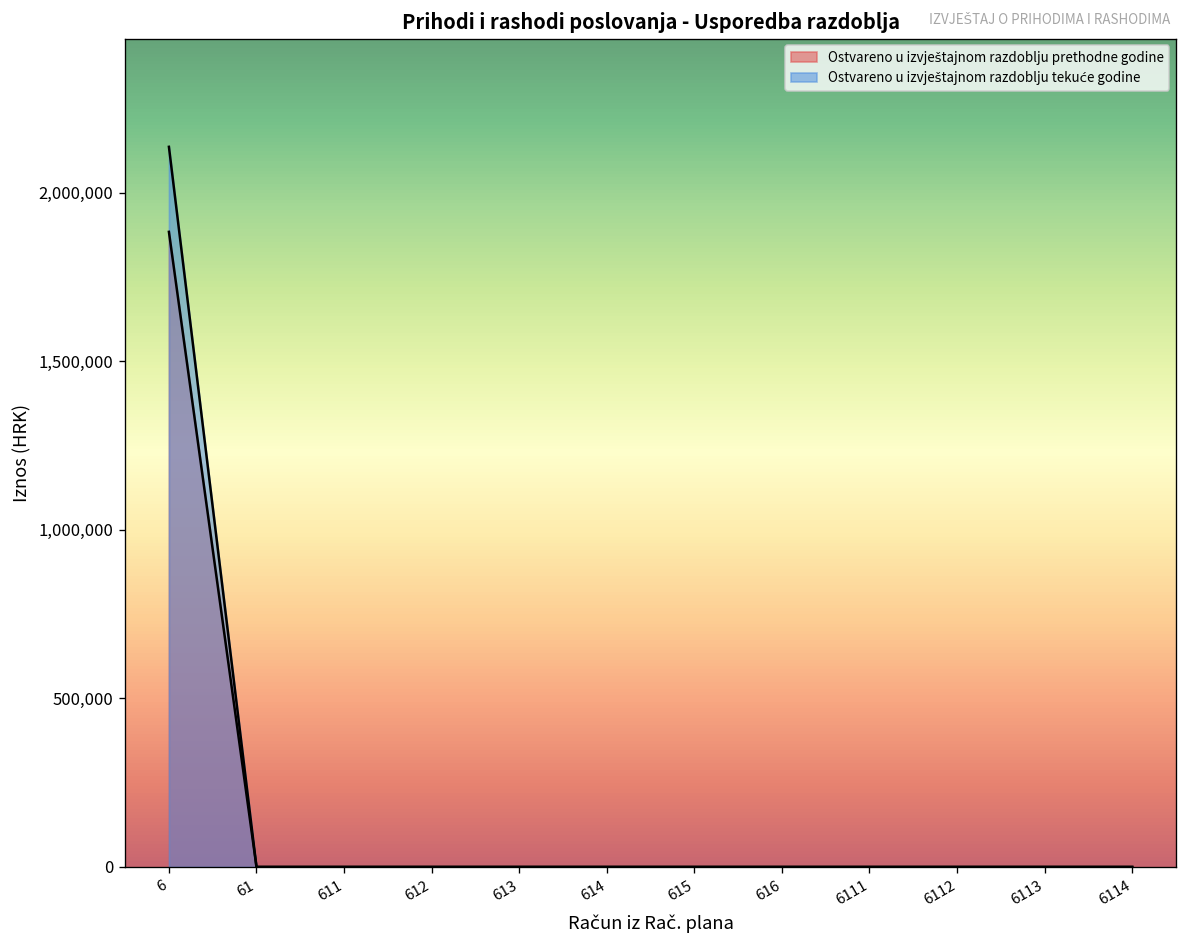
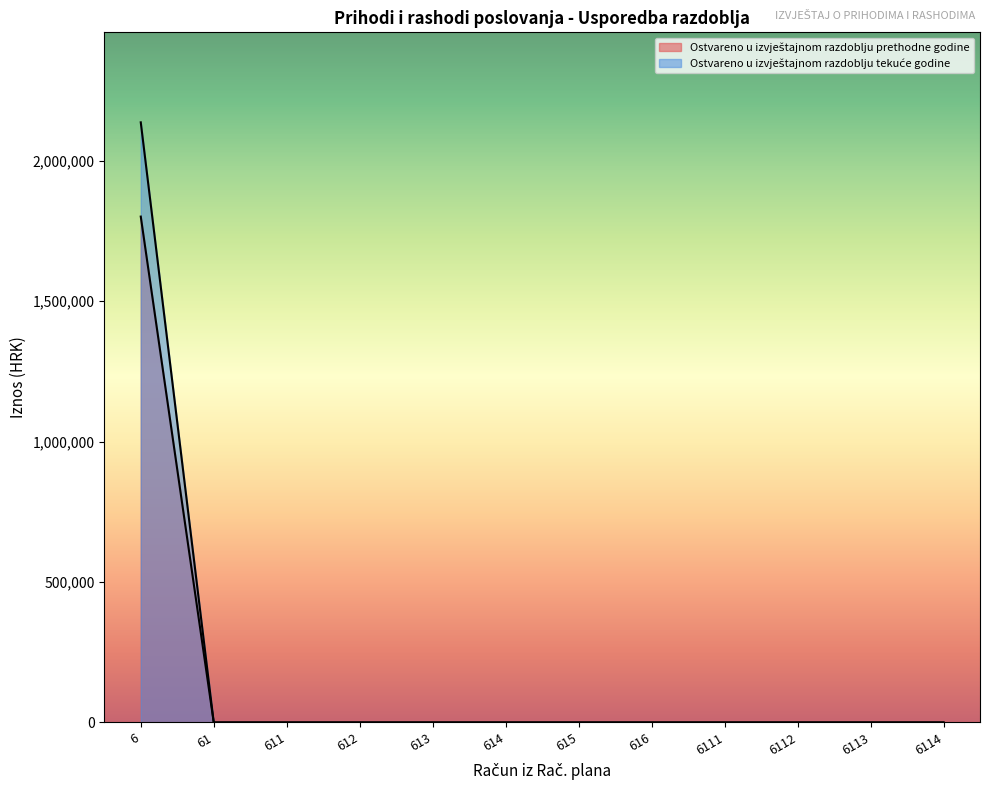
Ostvareno u izvještajnom razdoblju prethodne godine, 6: 1,880,000 -> 1,800,000
